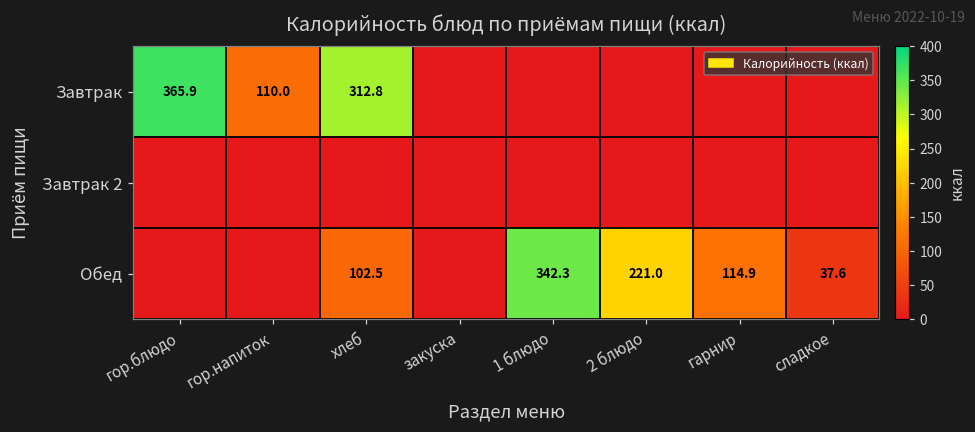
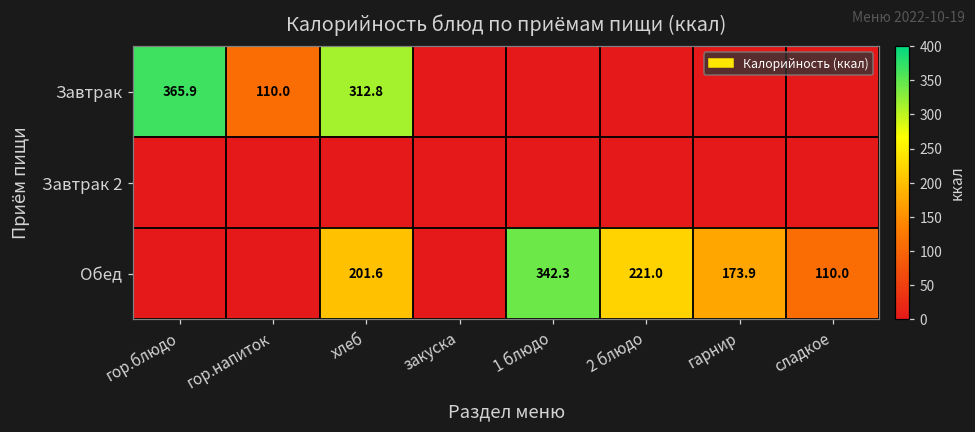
Обед, хлеб: 102.5 -> 201.6
Обед, гарнир: 114.9 -> 173.9
Обед, сладкое: 37.6 -> 110.0
